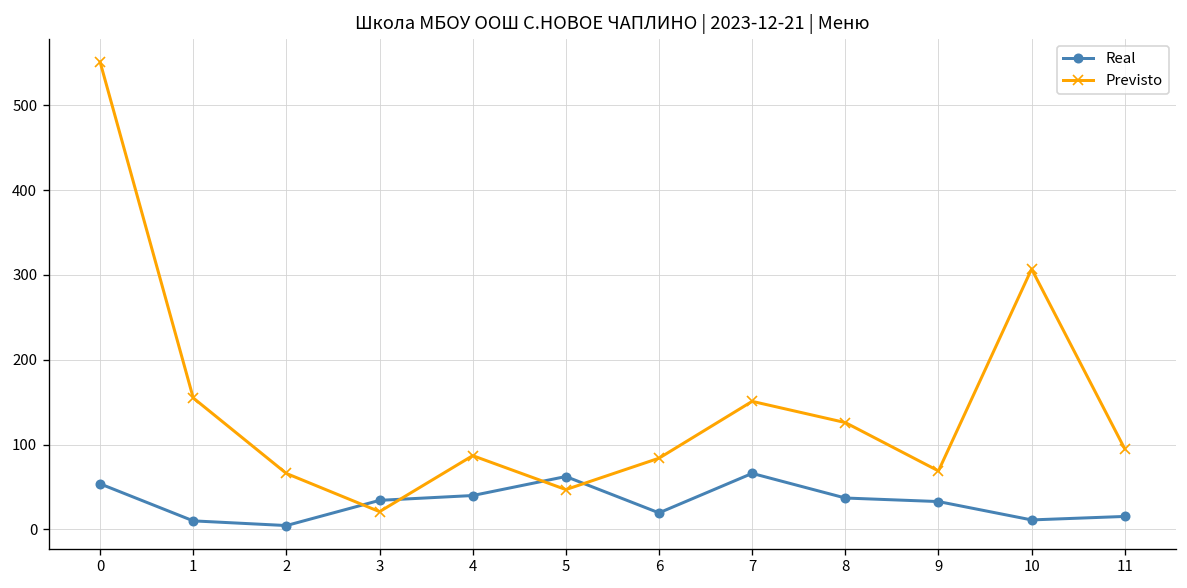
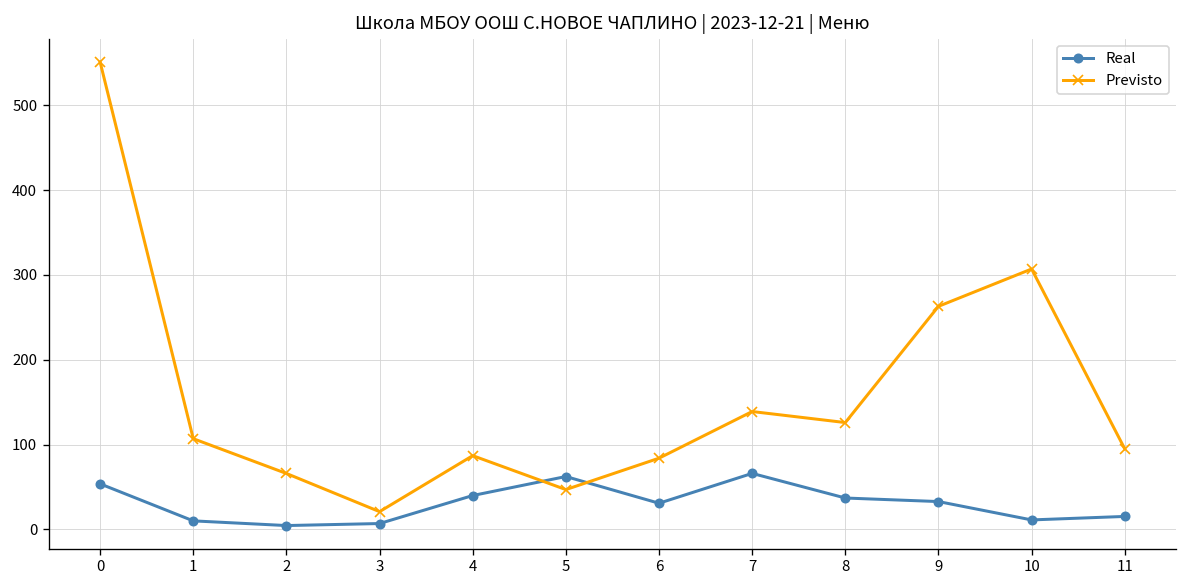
Previsto, 1: 160 -> 110
Real, 3: 30 -> 10
Real, 6: 20 -> 30
Previsto, 7: 150 -> 140
Previsto, 9: 70 -> 260
